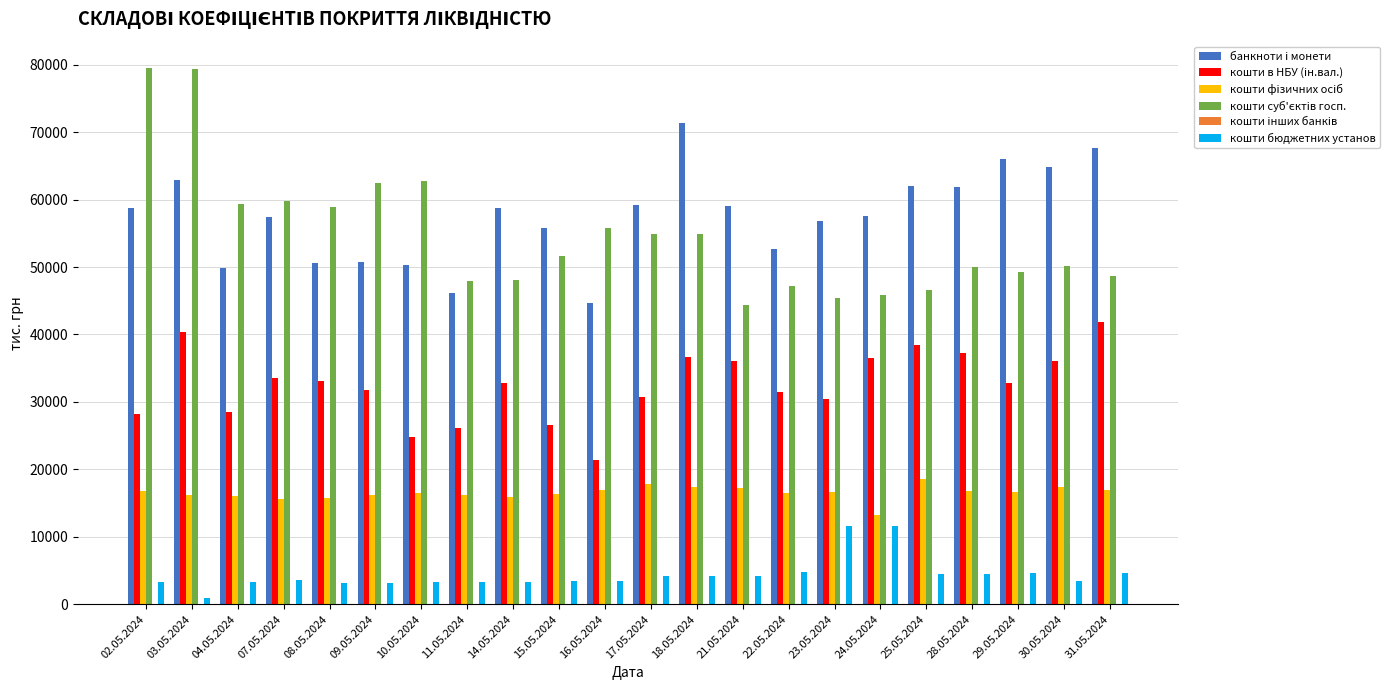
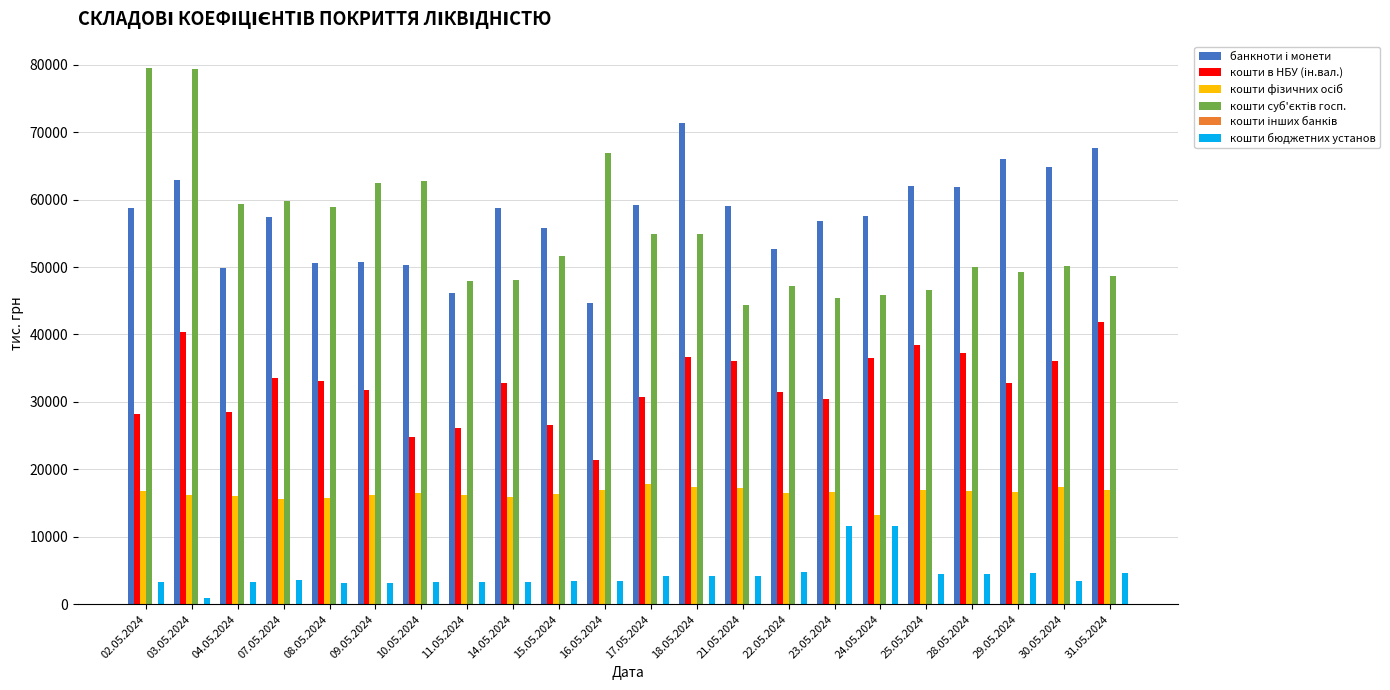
кошти суб'єктів госп., 16.05.2024: 56000 -> 67000
кошти фізичних осіб, 25.05.2024: 19000 -> 17000
